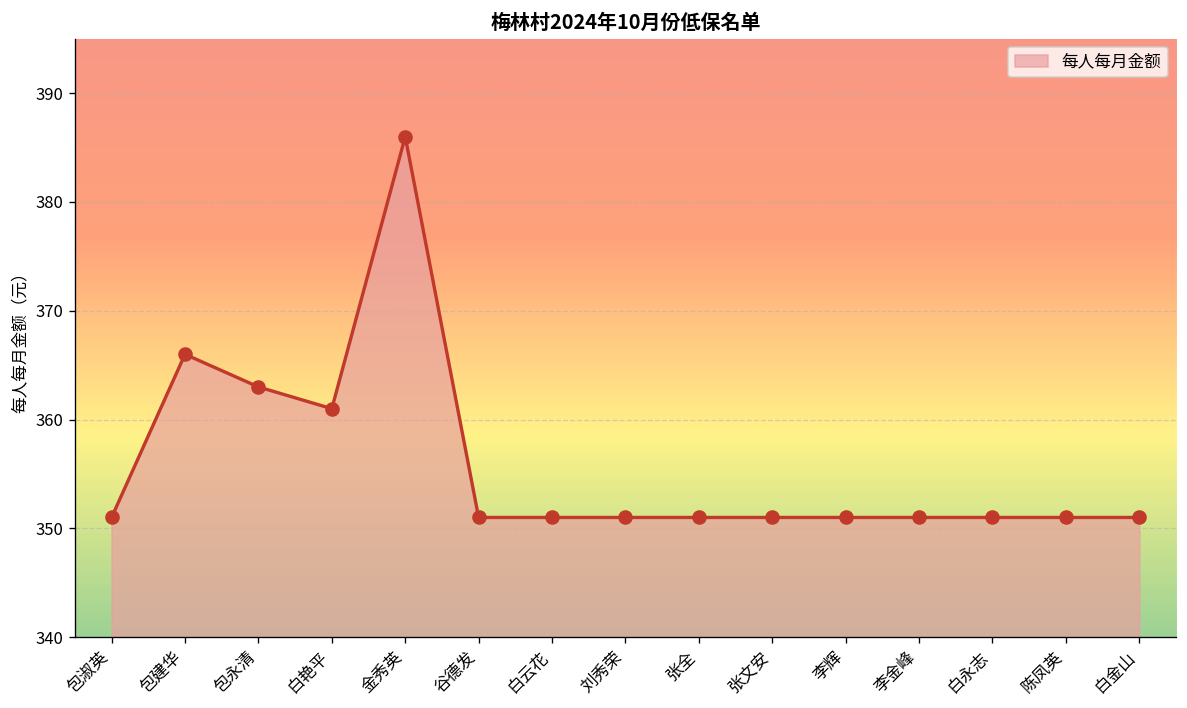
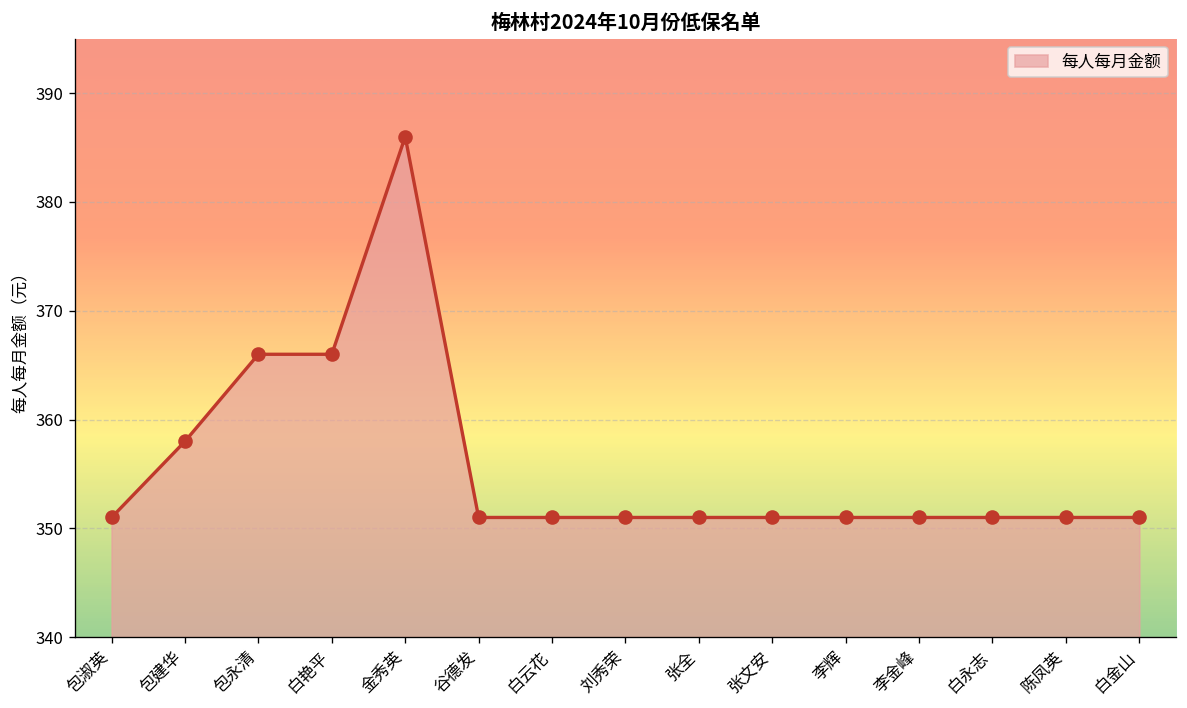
包建华: 366 -> 358
包永清: 363 -> 366
白艳平: 361 -> 366
